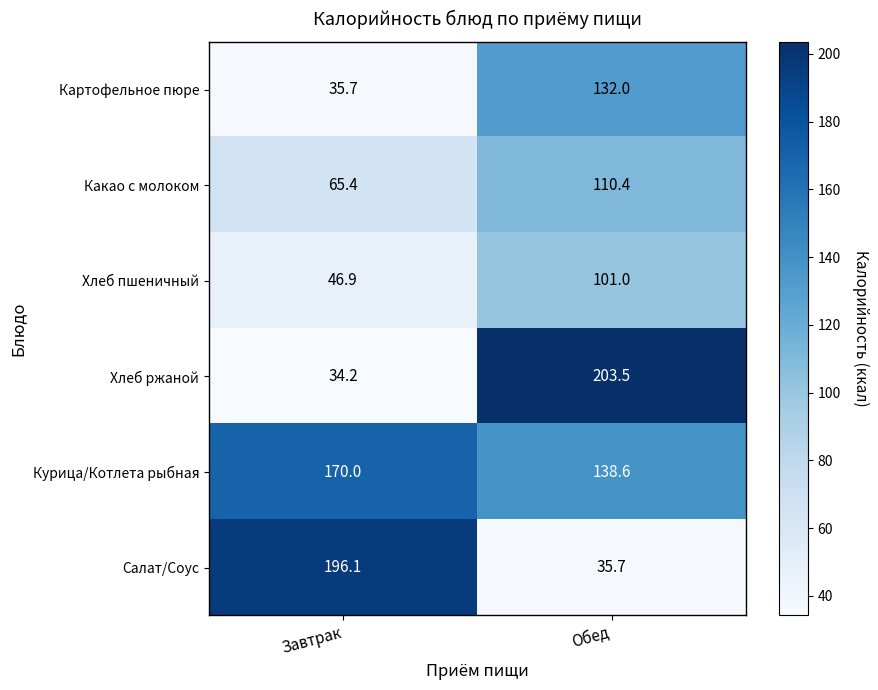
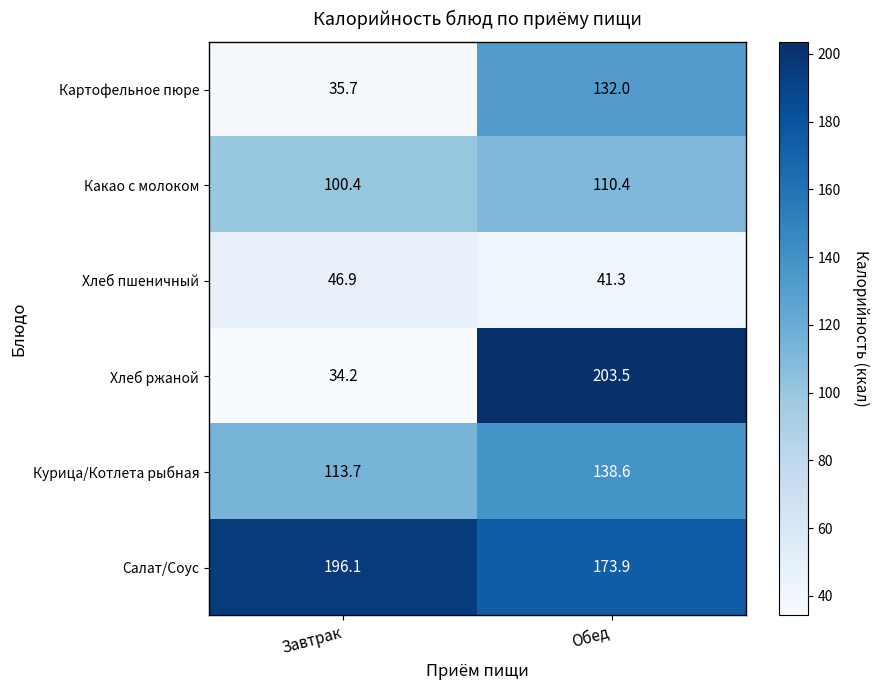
Какао с молоком, Завтрак: 65.4 -> 100.4
Хлеб пшеничный, Обед: 101.0 -> 41.3
Курица/Котлета рыбная, Завтрак: 170.0 -> 113.7
Салат/Соус, Обед: 35.7 -> 173.9
